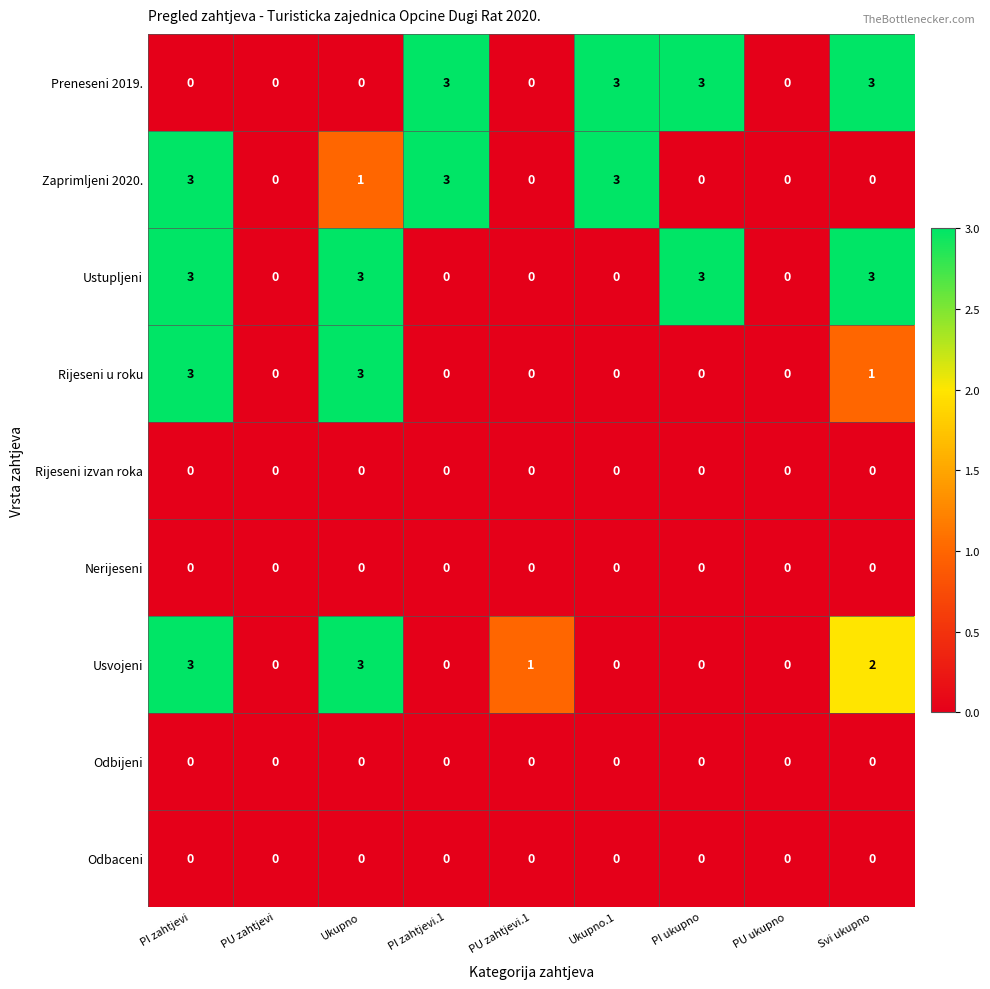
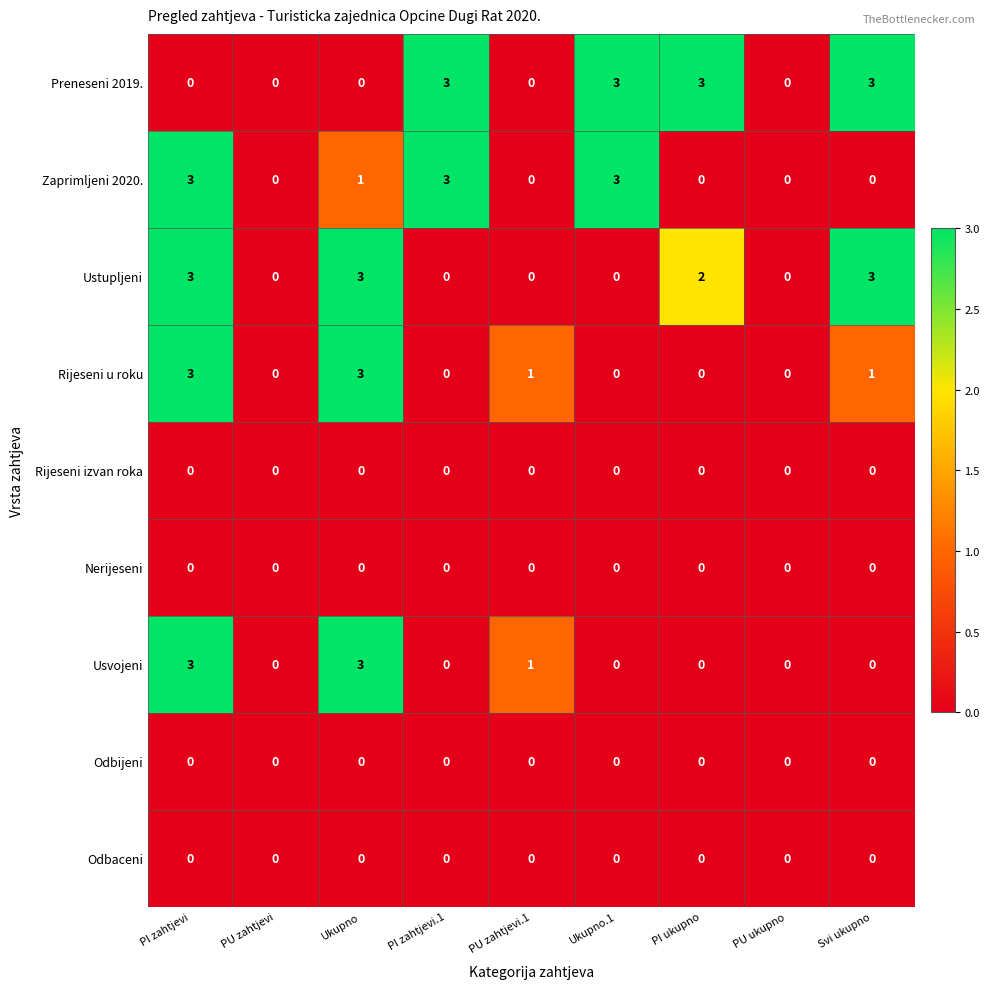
Ustupljeni, PI ukupno: 3 -> 2
Rijeseni u roku, PU zahtjevi.1: 0 -> 1
Usvojeni, Svi ukupno: 2 -> 0
